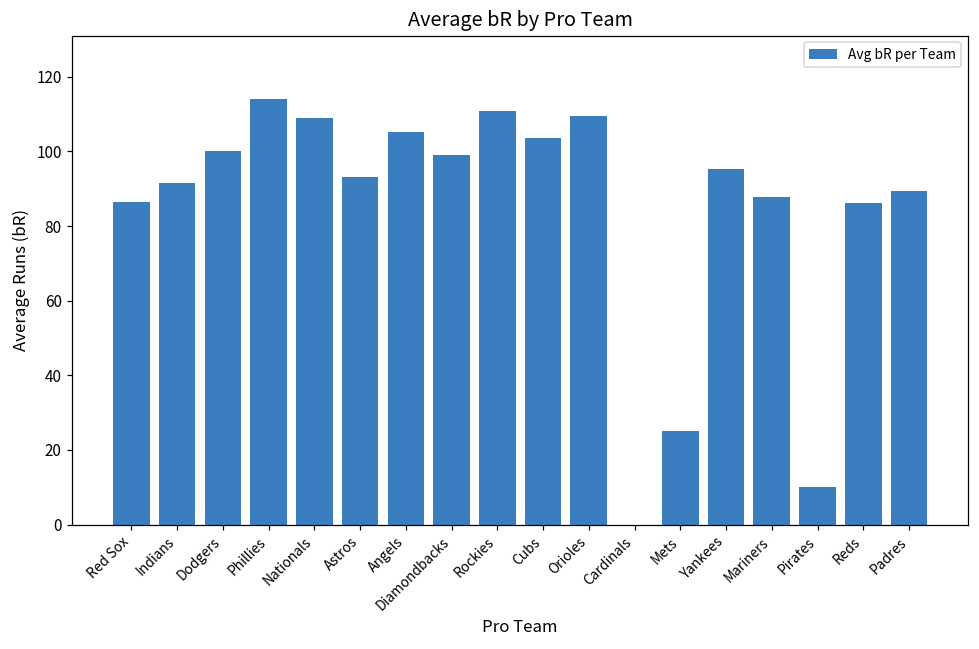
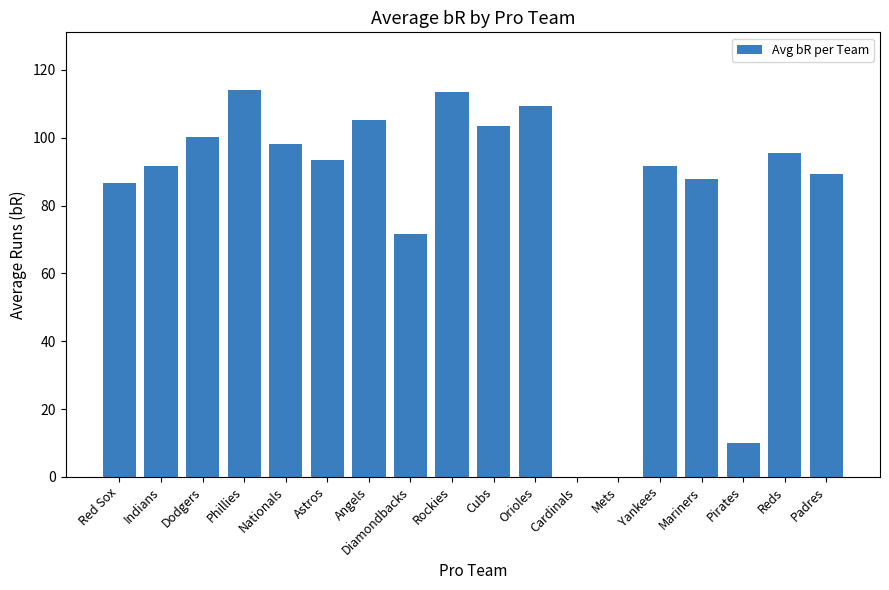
Nationals: 109 -> 98
Diamondbacks: 99 -> 71
Rockies: 111 -> 113
Mets: 25 -> 0
Yankees: 95 -> 92
Reds: 86 -> 96
